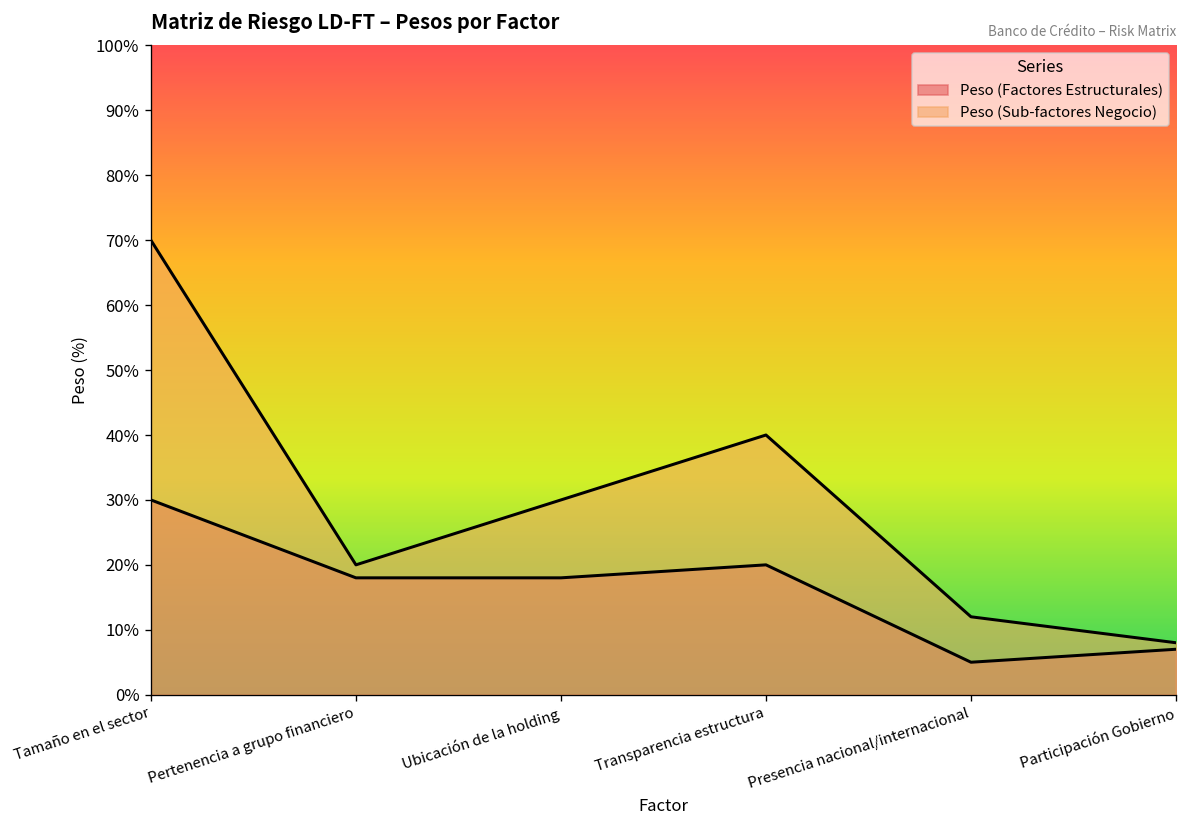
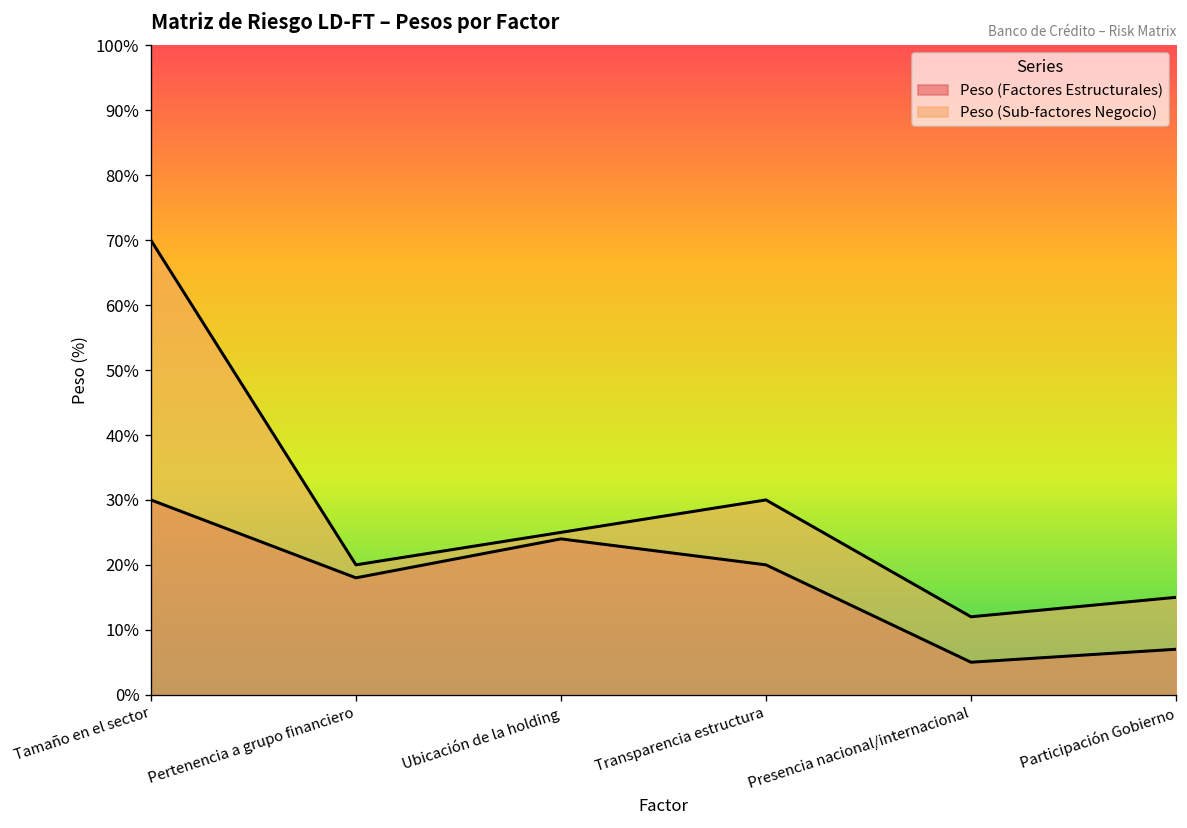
Peso (Factores Estructurales), Ubicación de la holding: 18% -> 24%
Peso (Sub-factores Negocio), Ubicación de la holding: 30% -> 25%
Peso (Sub-factores Negocio), Transparencia estructura: 40% -> 30%
Peso (Sub-factores Negocio), Participación Gobierno: 8% -> 15%
